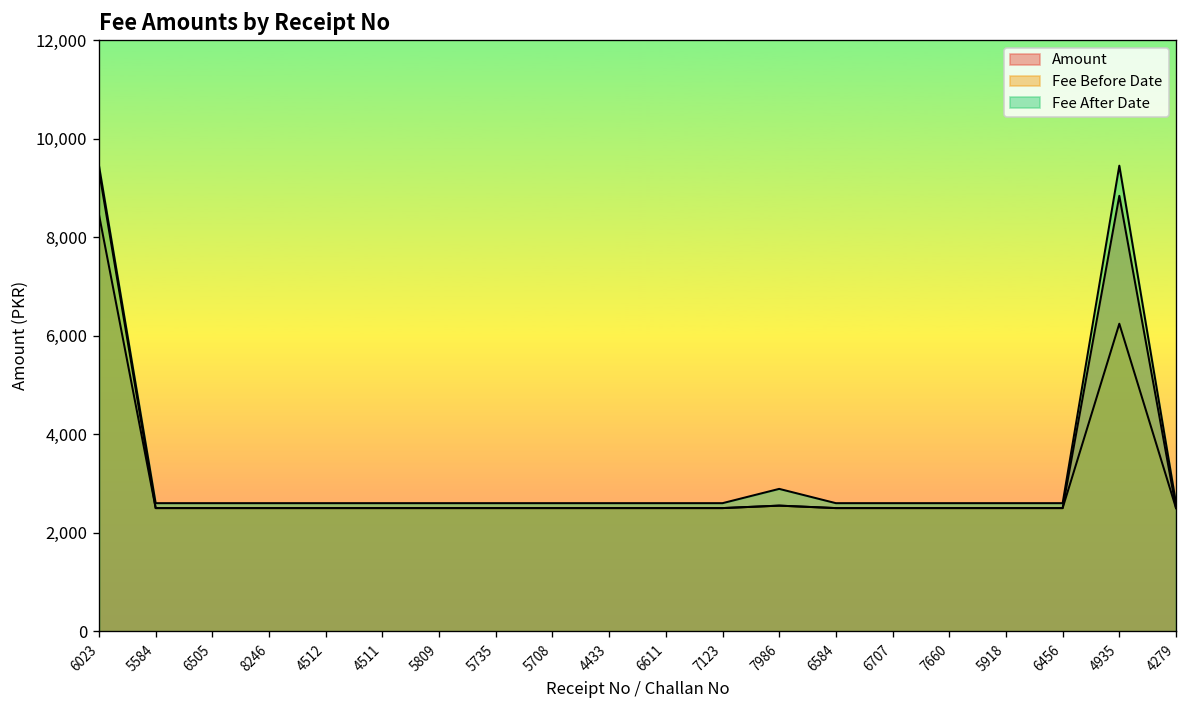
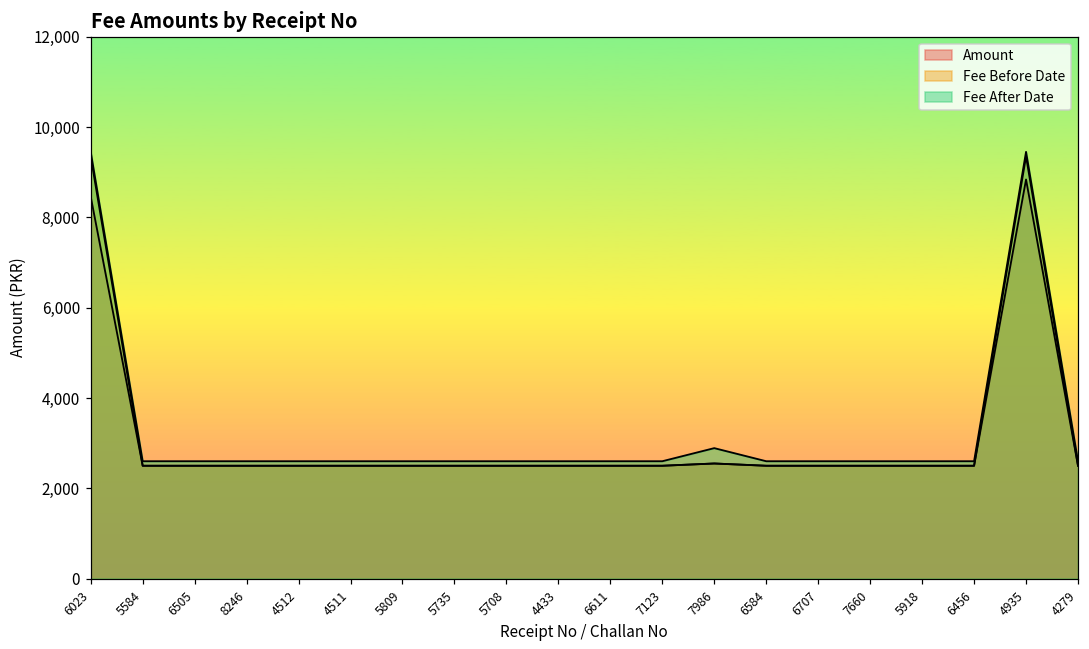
Fee Before Date, 4935: 6,200 -> 9,400
